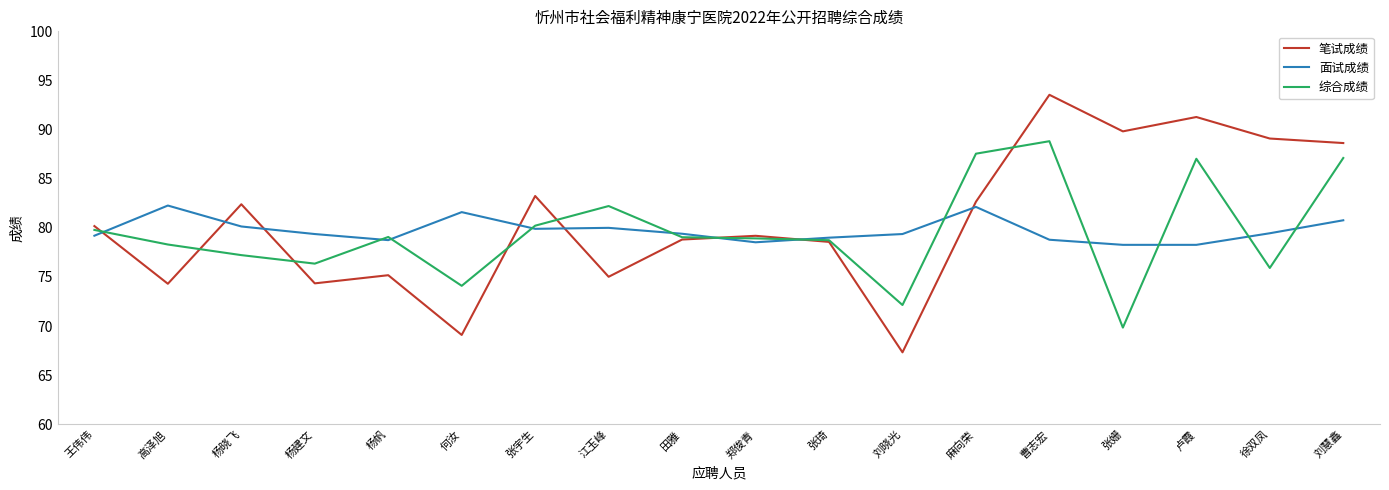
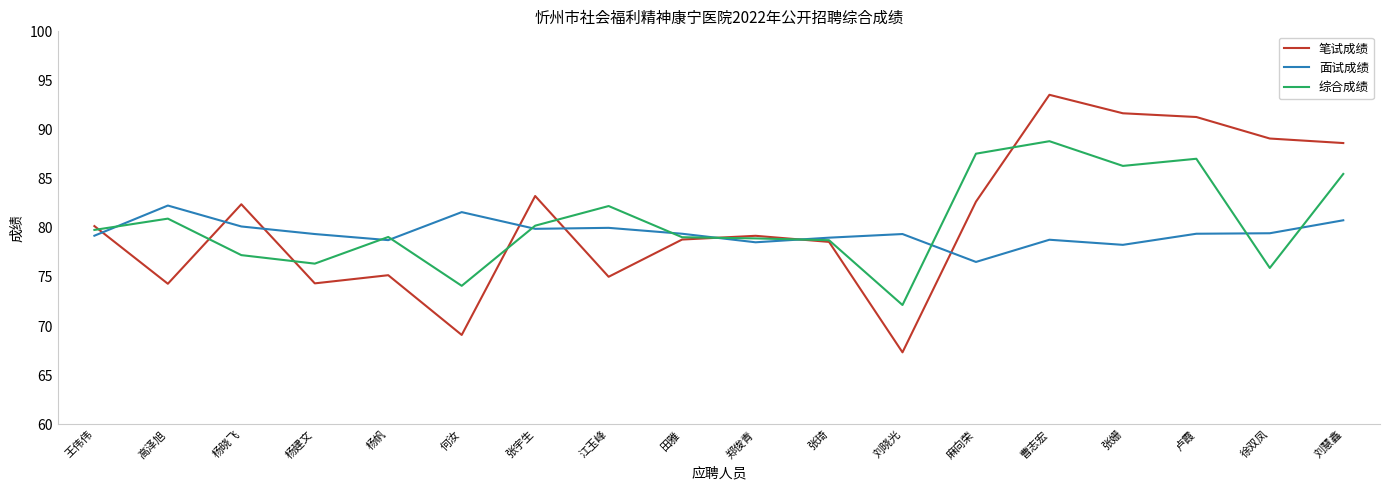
综合成绩, 高泽旭: 78 -> 81
面试成绩, 麻向荣: 82 -> 77
笔试成绩, 张姗: 90 -> 92
综合成绩, 张姗: 70 -> 86
面试成绩, 卢霞: 78 -> 79
综合成绩, 刘慧鑫: 87 -> 85
